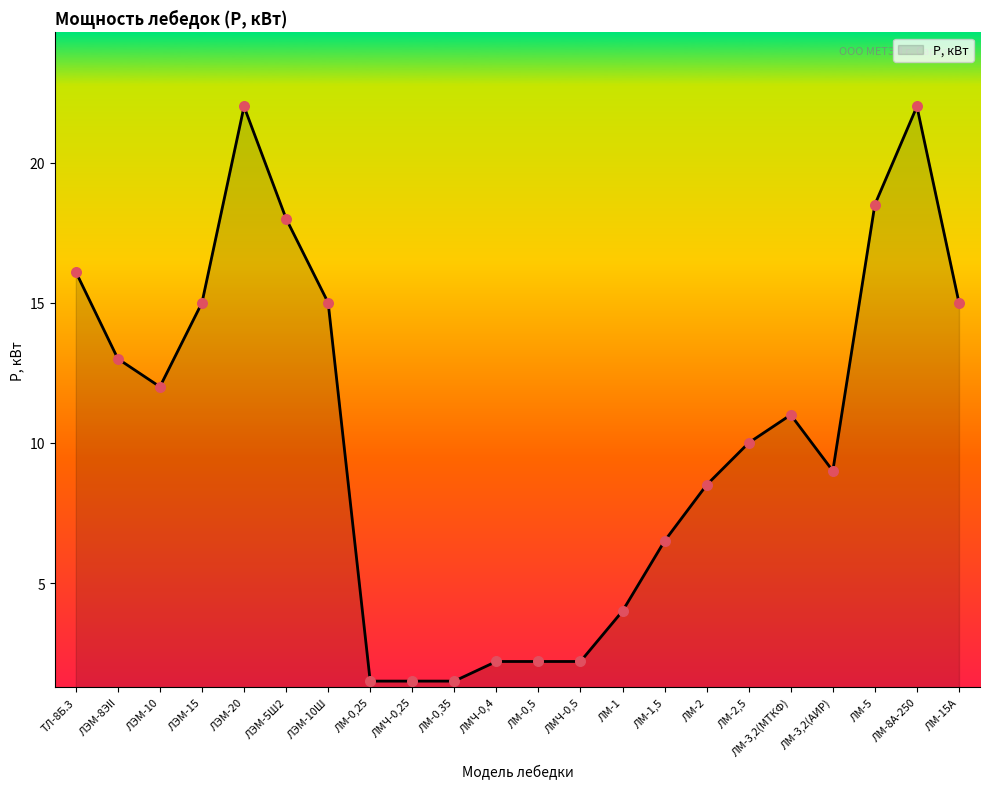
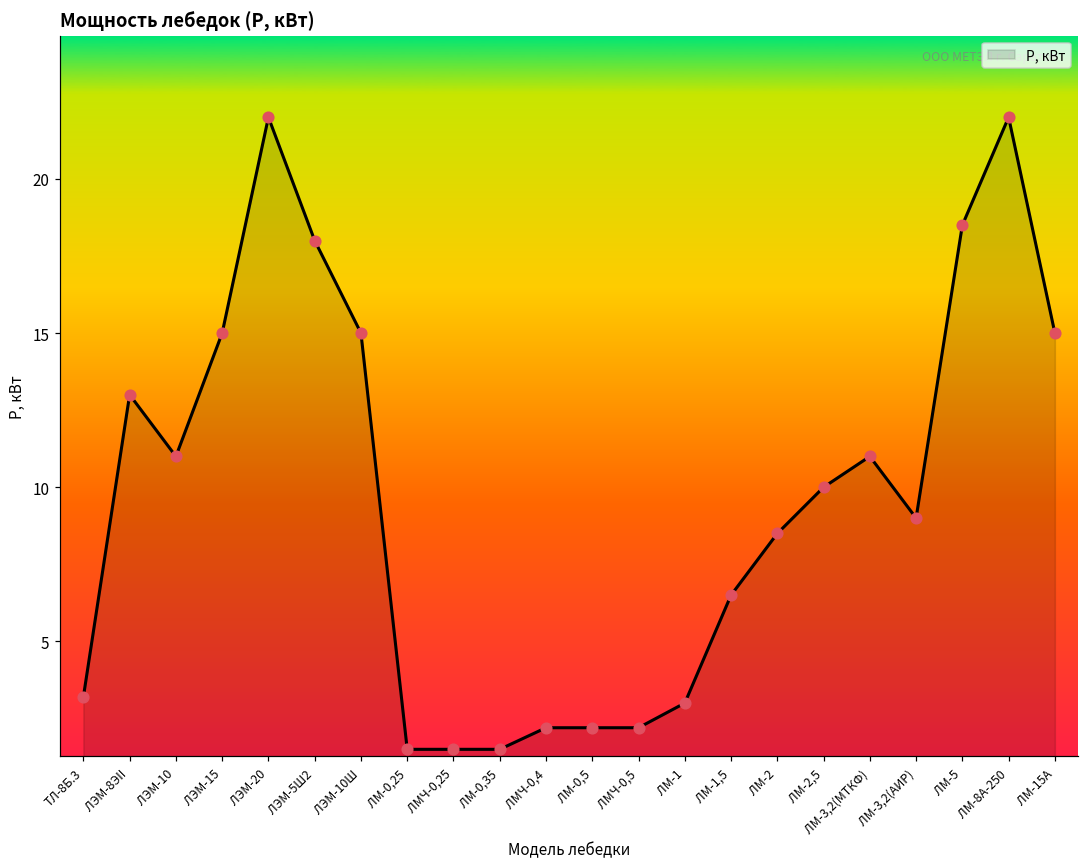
ТЛ-8Б.3: 16.1 -> 3.2
ЛЭМ-10: 12 -> 11
ЛМ-1: 4 -> 3
